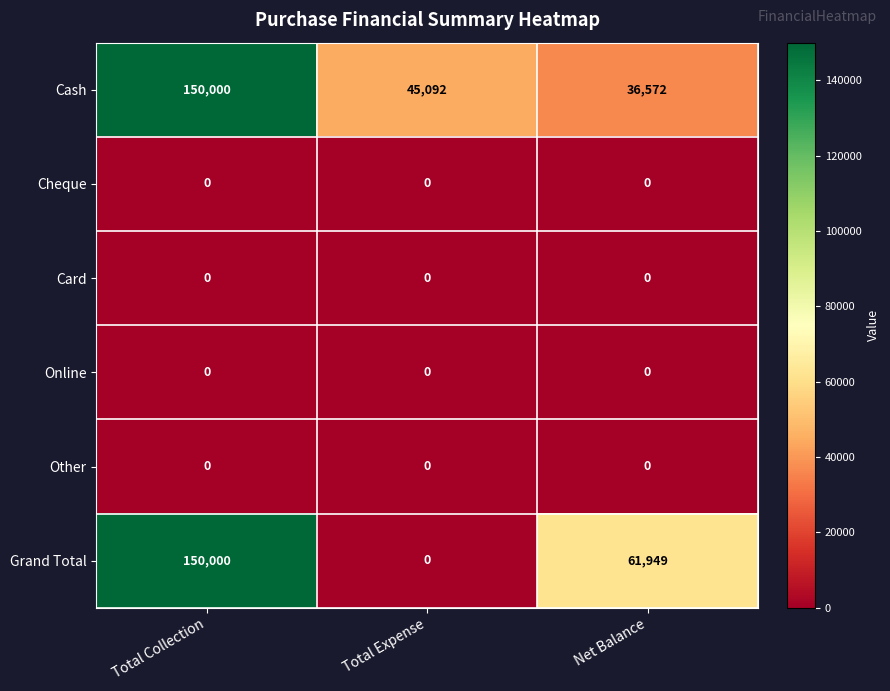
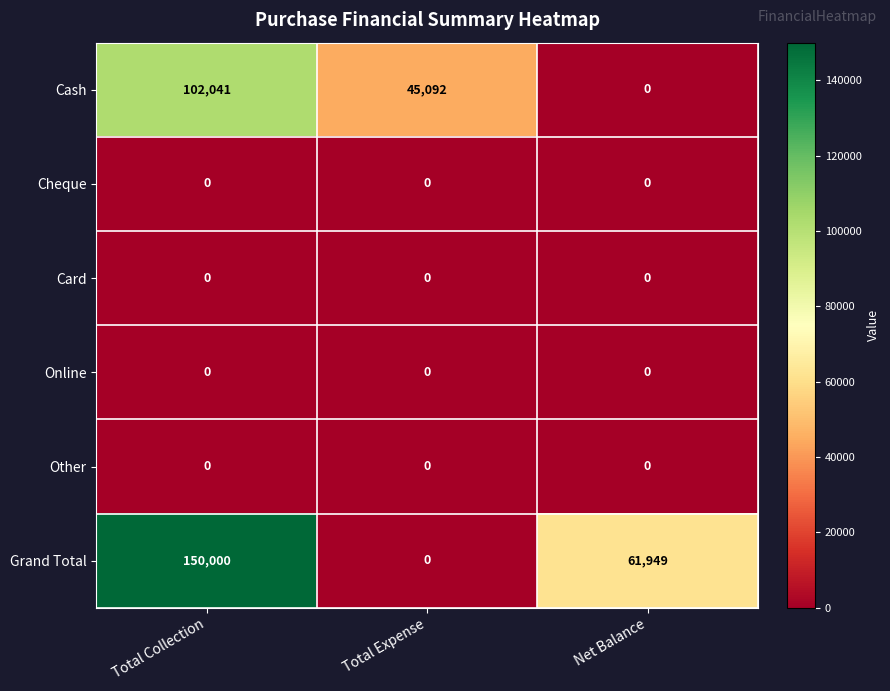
Cash, Total Collection: 150,000 -> 102,041
Cash, Net Balance: 36,572 -> 0
